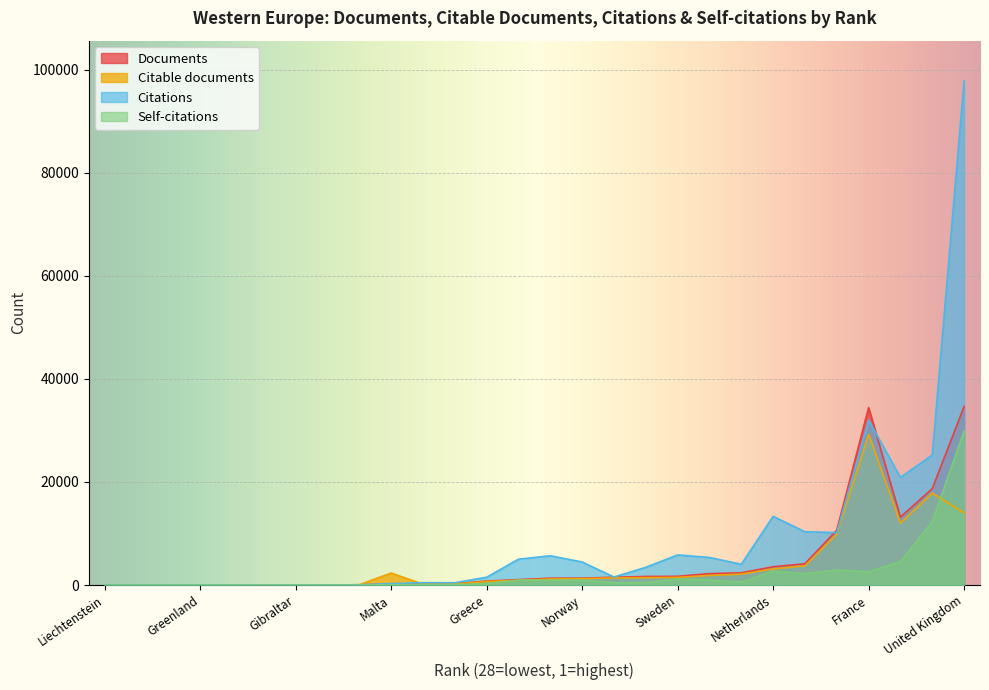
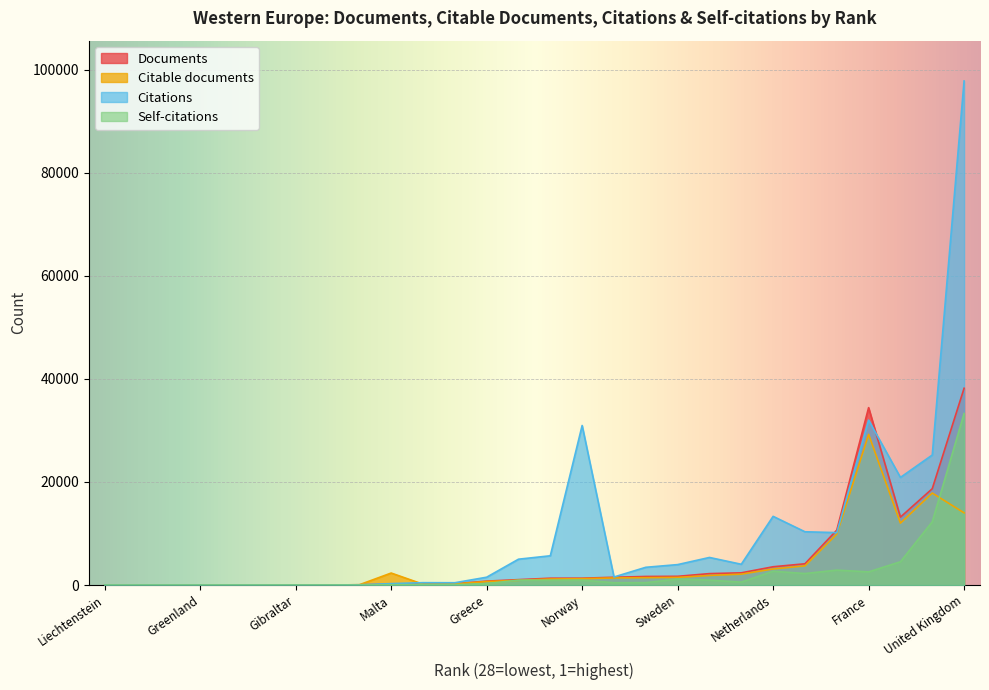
Citations, Norway: 4000 -> 31000
Citations, Sweden: 6000 -> 4000
Documents, United Kingdom: 35000 -> 38000
Self-citations, United Kingdom: 30000 -> 33000
